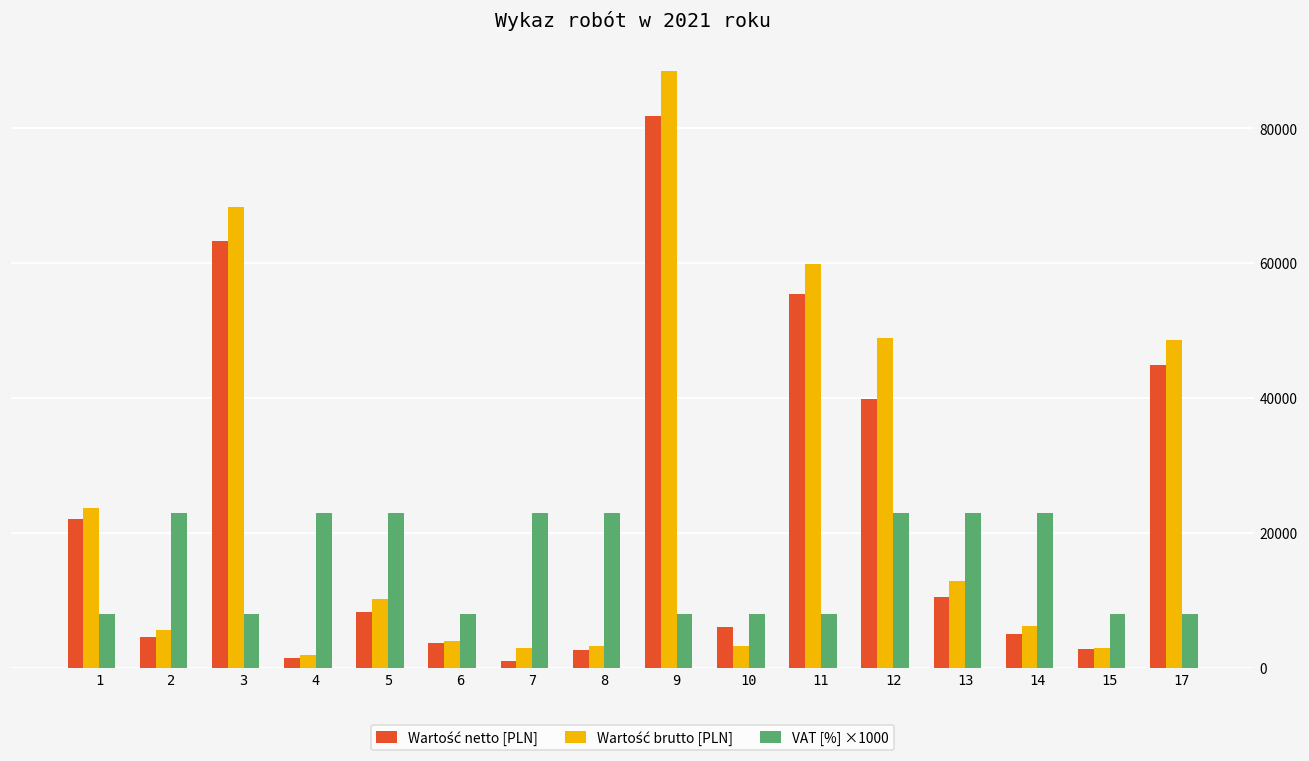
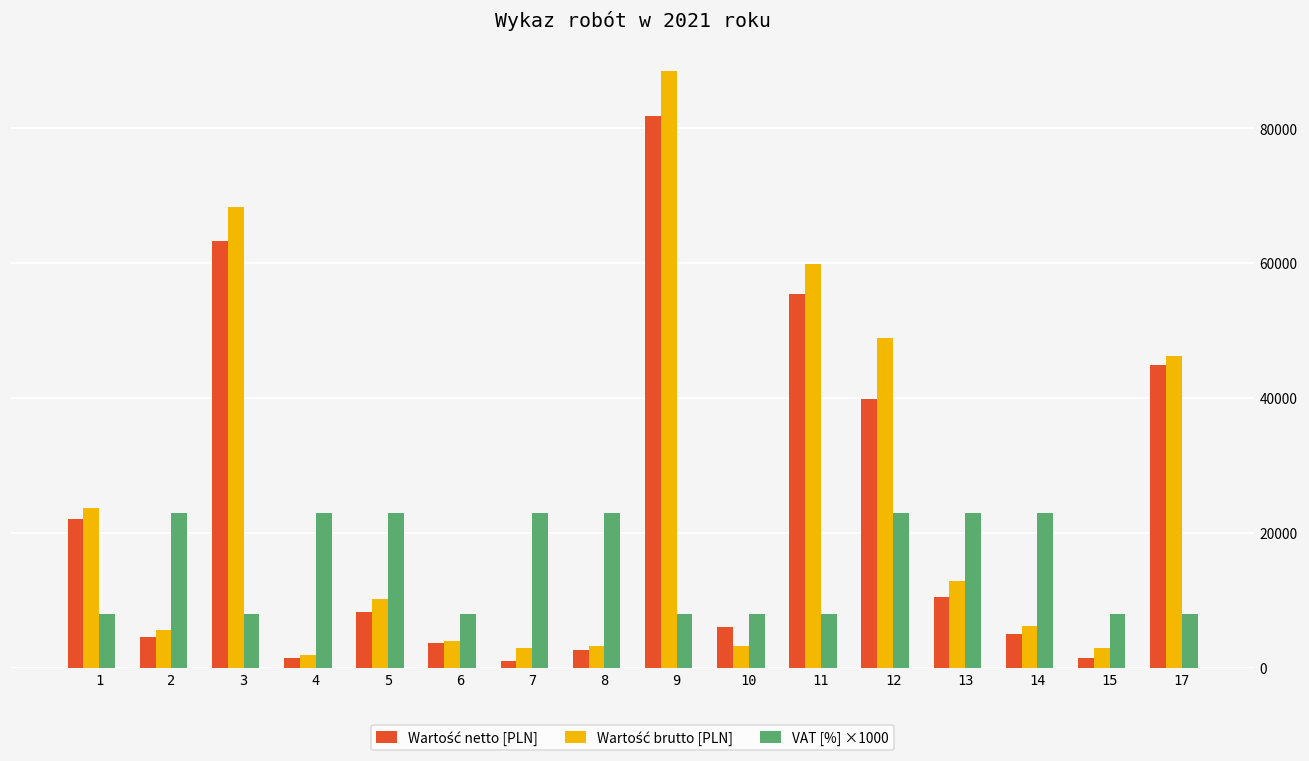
Wartość netto [PLN], 15: 3000 -> 1000
Wartość brutto [PLN], 17: 49000 -> 46000
